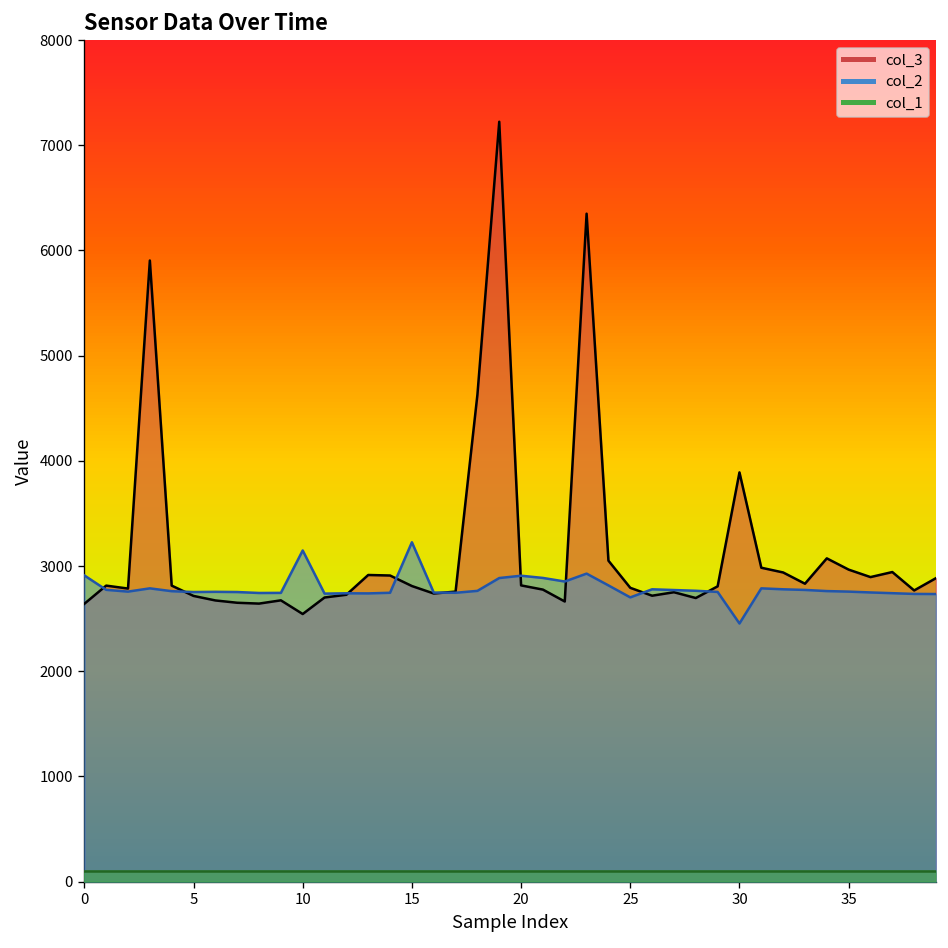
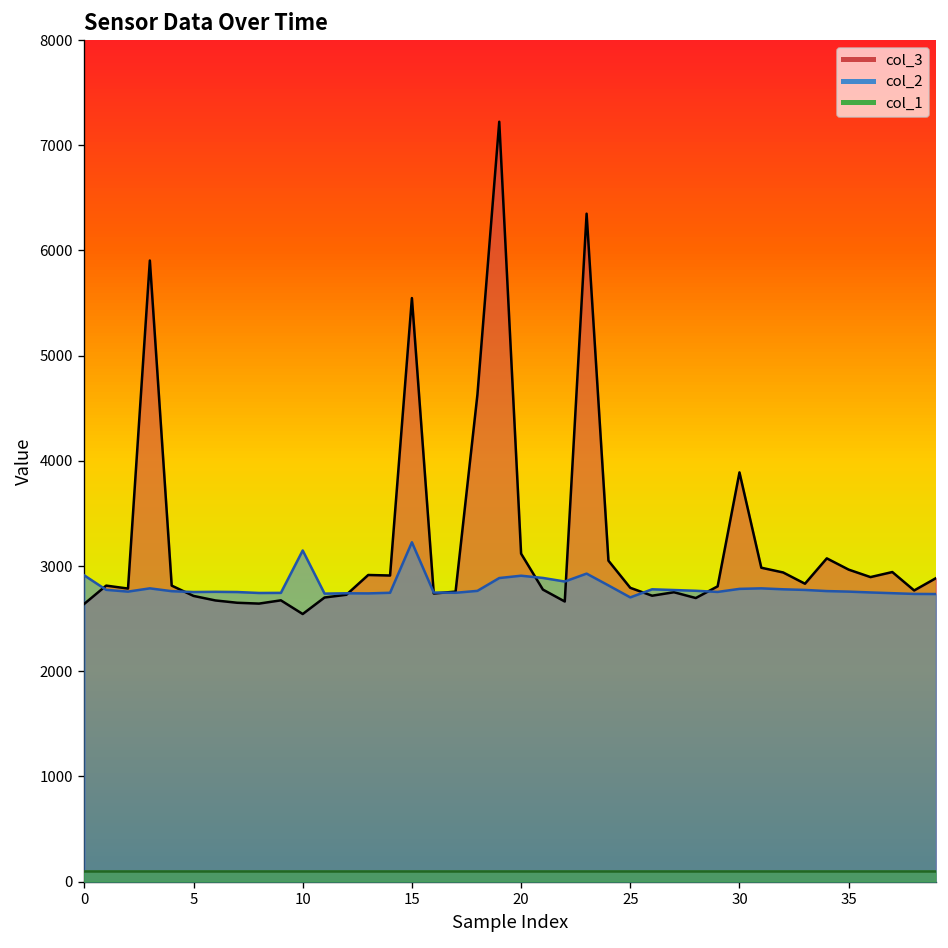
col_3, 15: 2800 -> 5500
col_3, 20: 2800 -> 3100
col_2, 30: 2500 -> 2800
